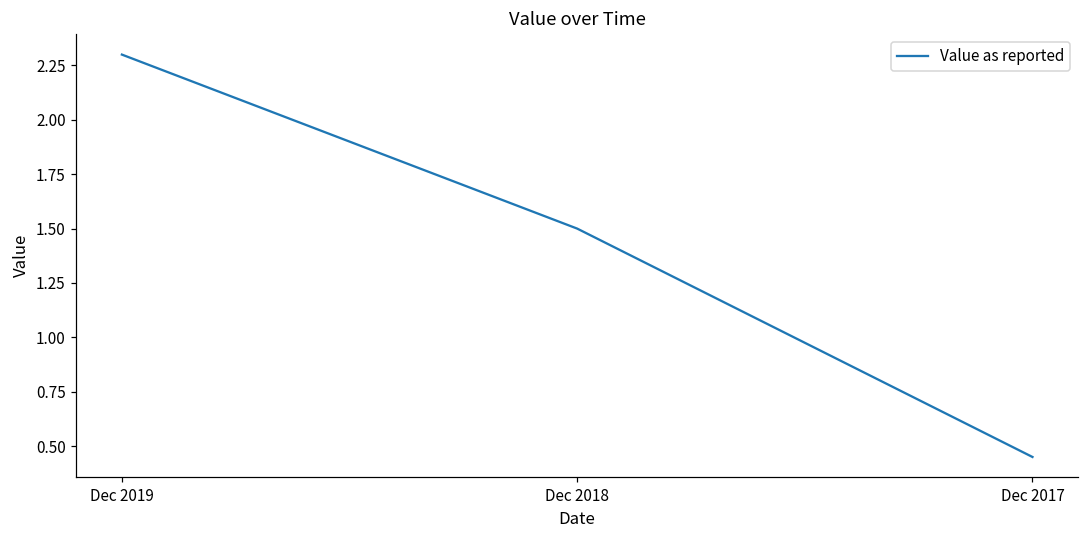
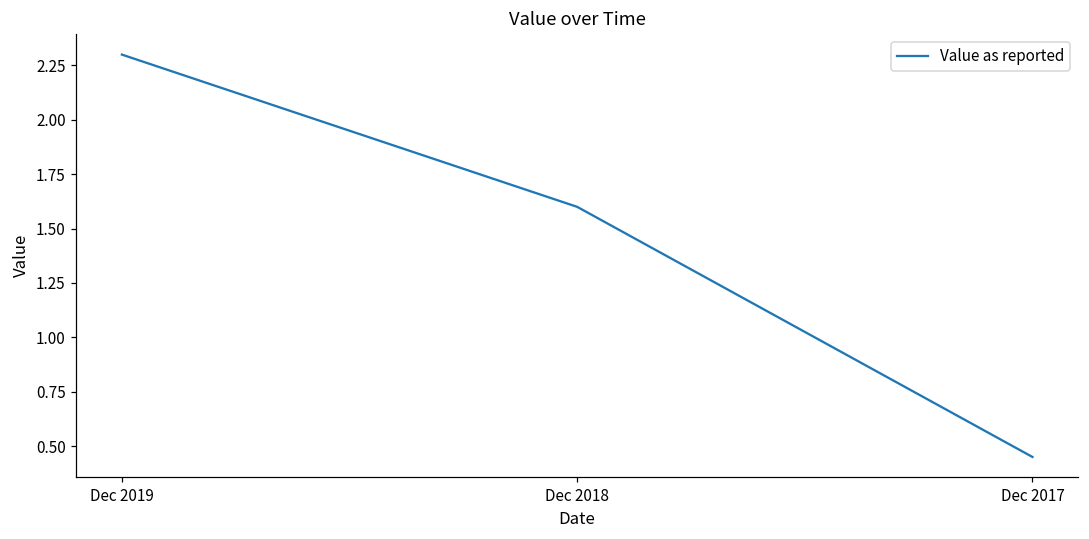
Dec 2018: 1.5 -> 1.6
